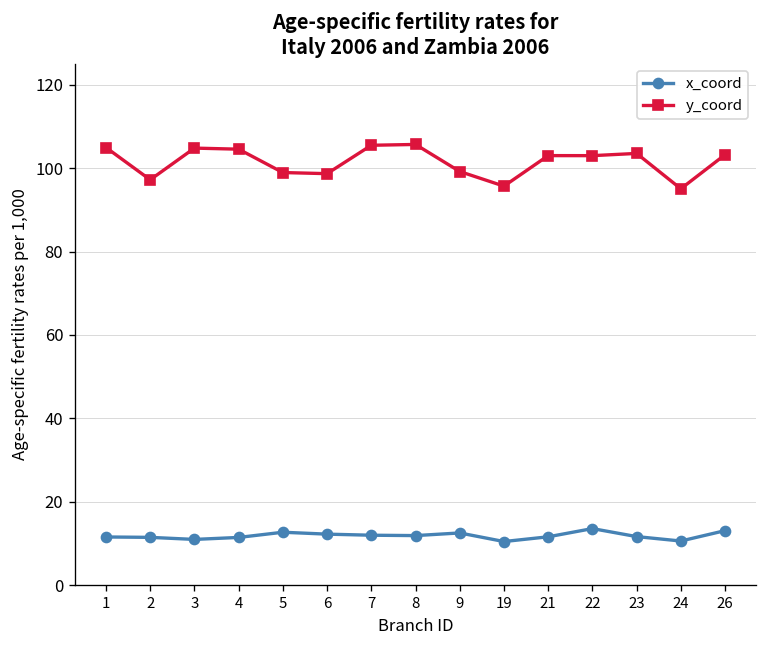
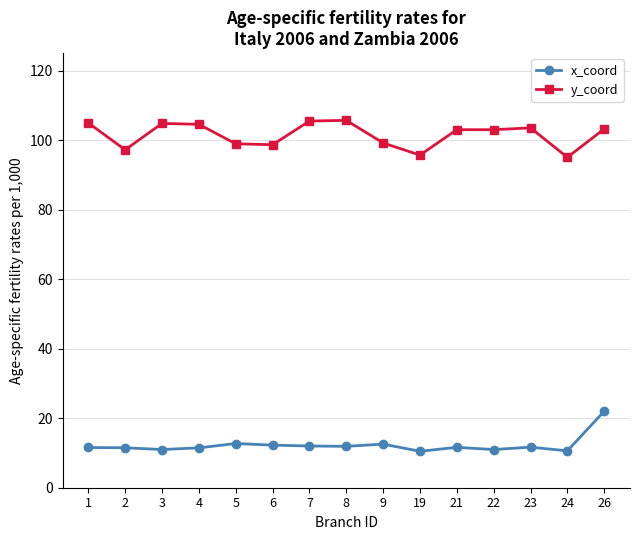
x_coord, 22: 14 -> 11
x_coord, 26: 13 -> 22
